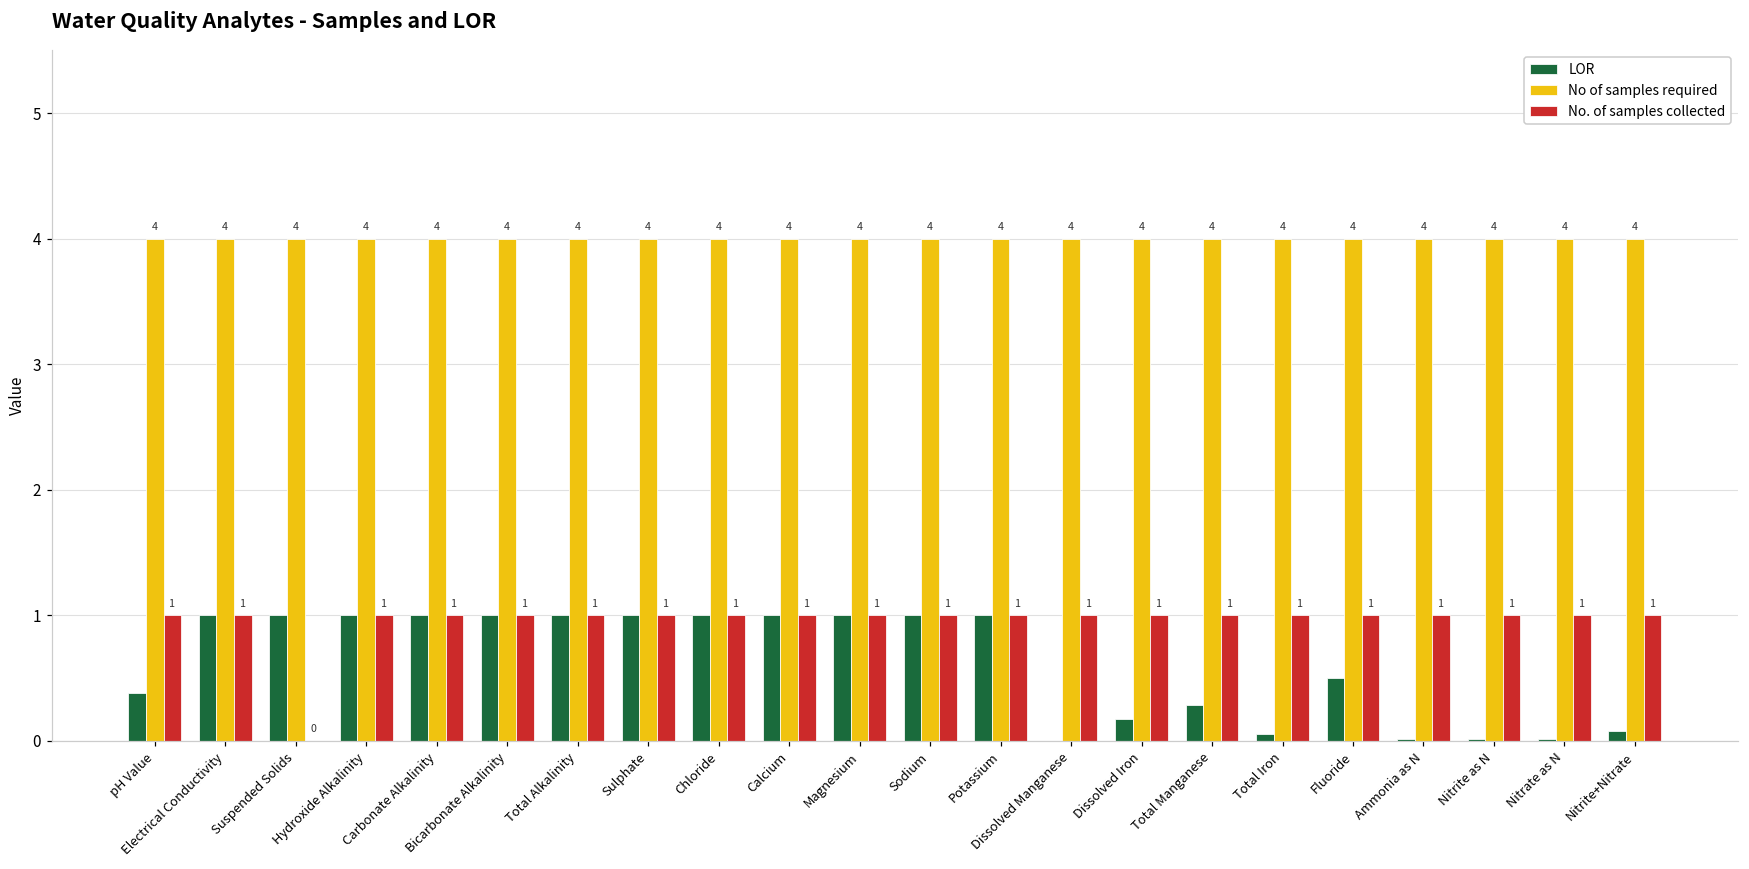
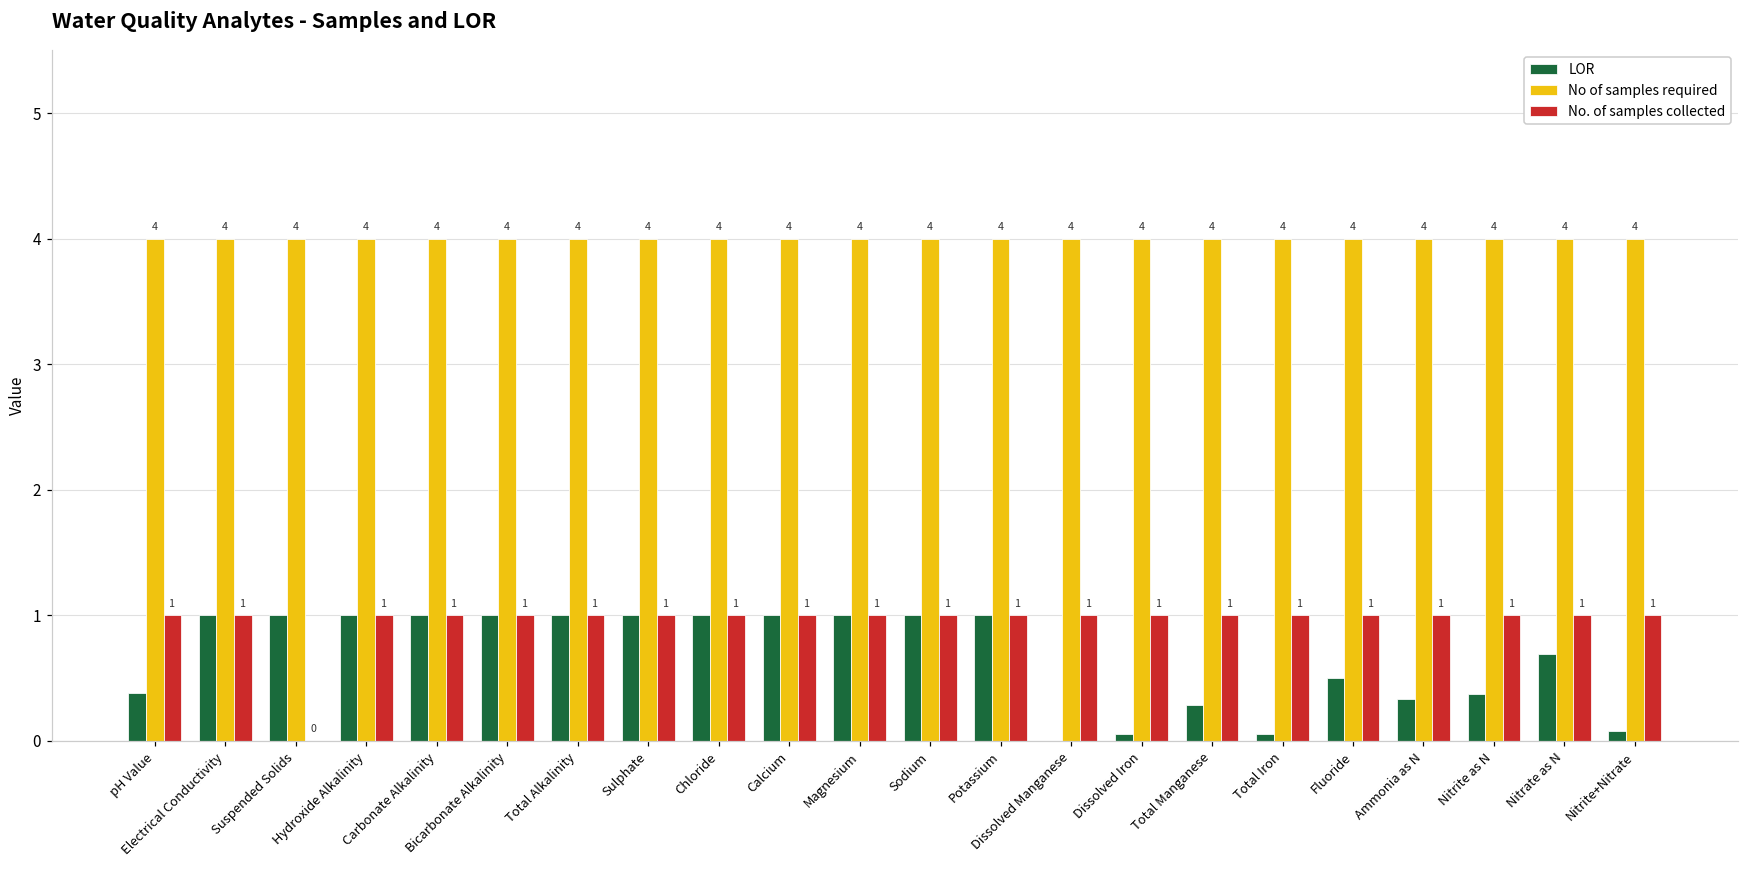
LOR, Dissolved Iron: 0.17 -> 0.05
LOR, Ammonia as N: 0.01 -> 0.33
LOR, Nitrite as N: 0.01 -> 0.37
LOR, Nitrate as N: 0.01 -> 0.69
